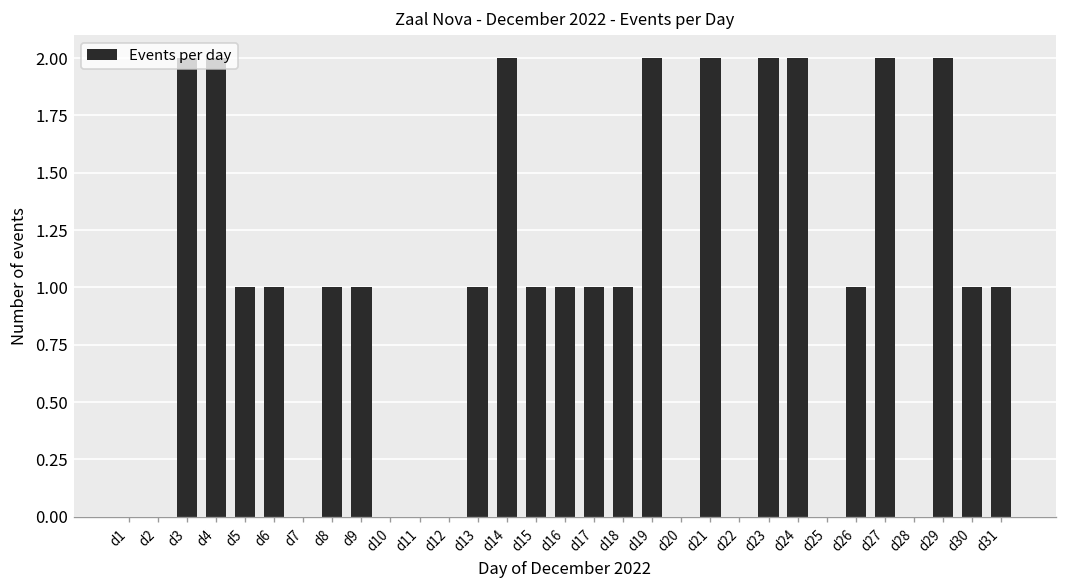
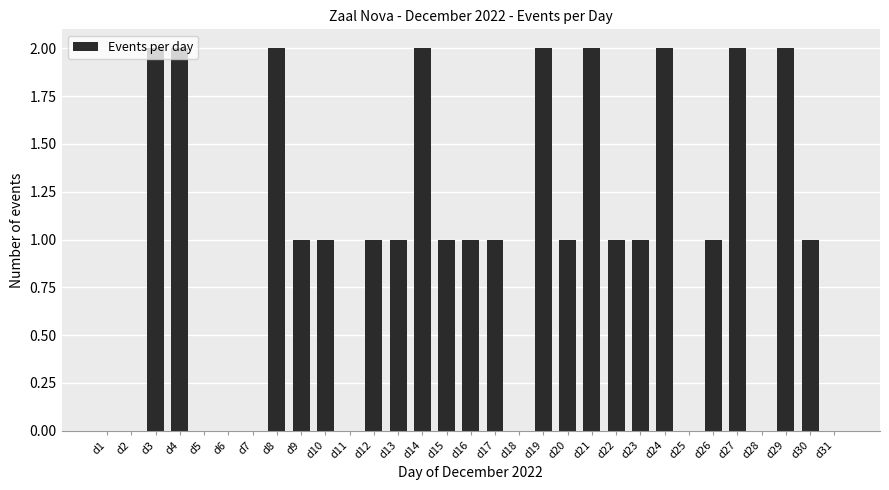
d5: 1 -> 0
d6: 1 -> 0
d8: 1 -> 2
d10: 0 -> 1
d12: 0 -> 1
d18: 1 -> 0
d20: 0 -> 1
d22: 0 -> 1
d23: 2 -> 1
d31: 1 -> 0
